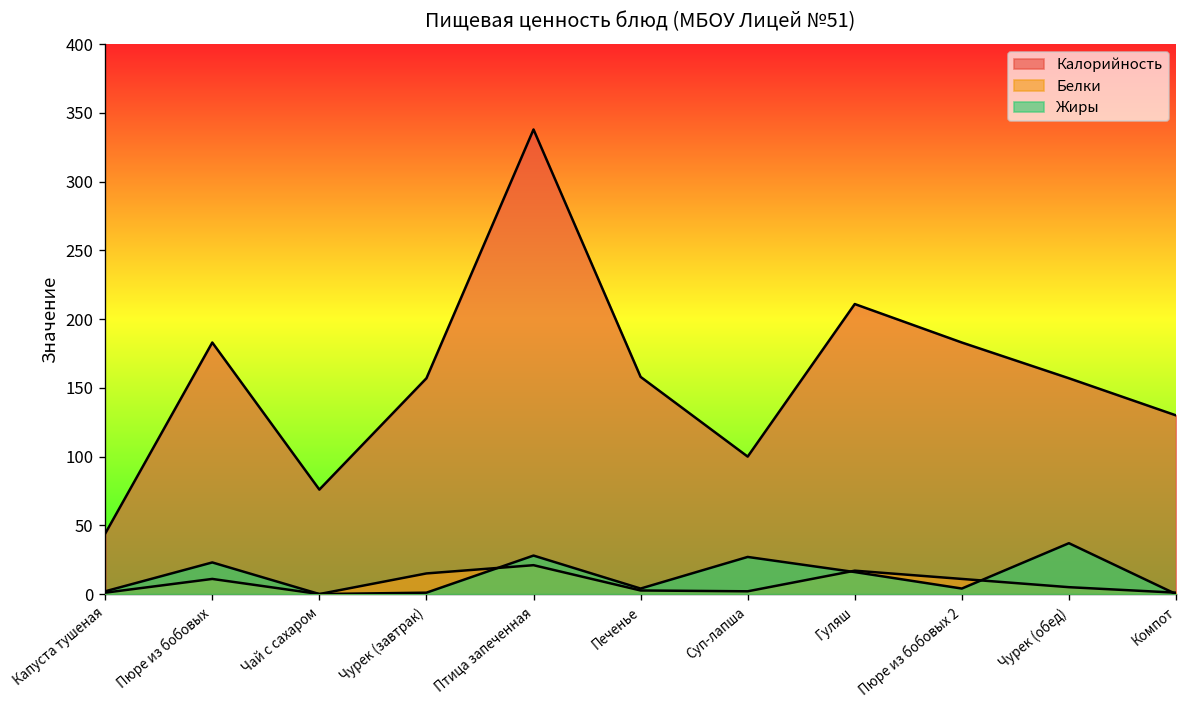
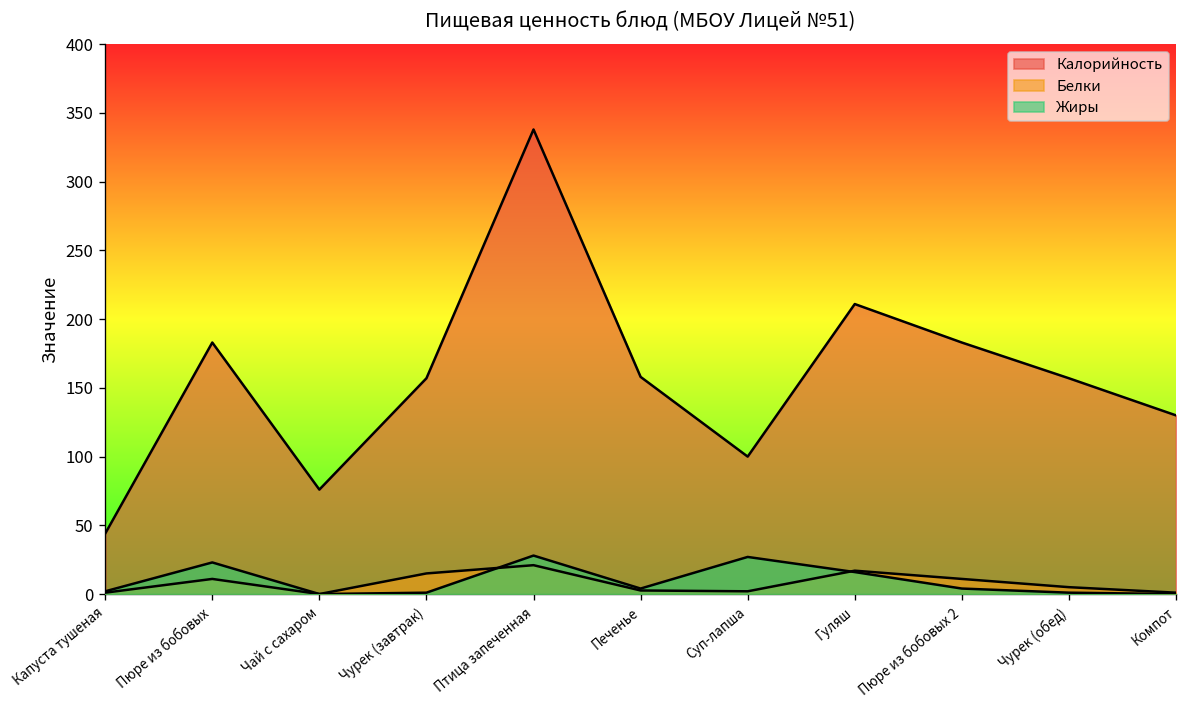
Жиры, Чурек (обед): 37 -> 1
